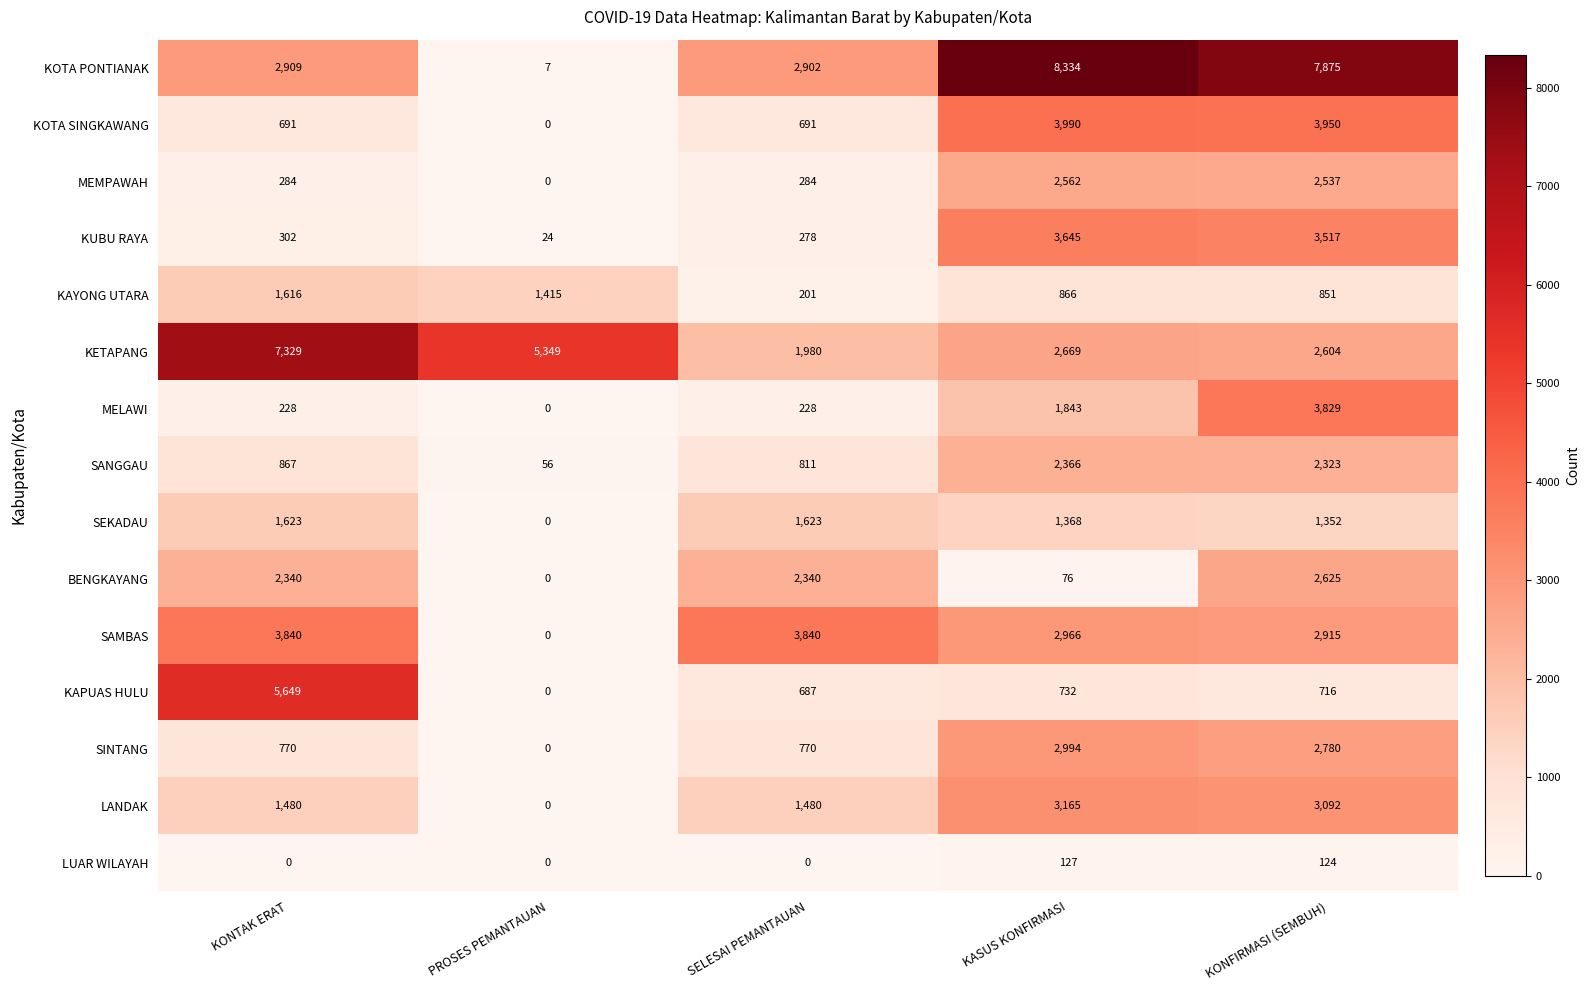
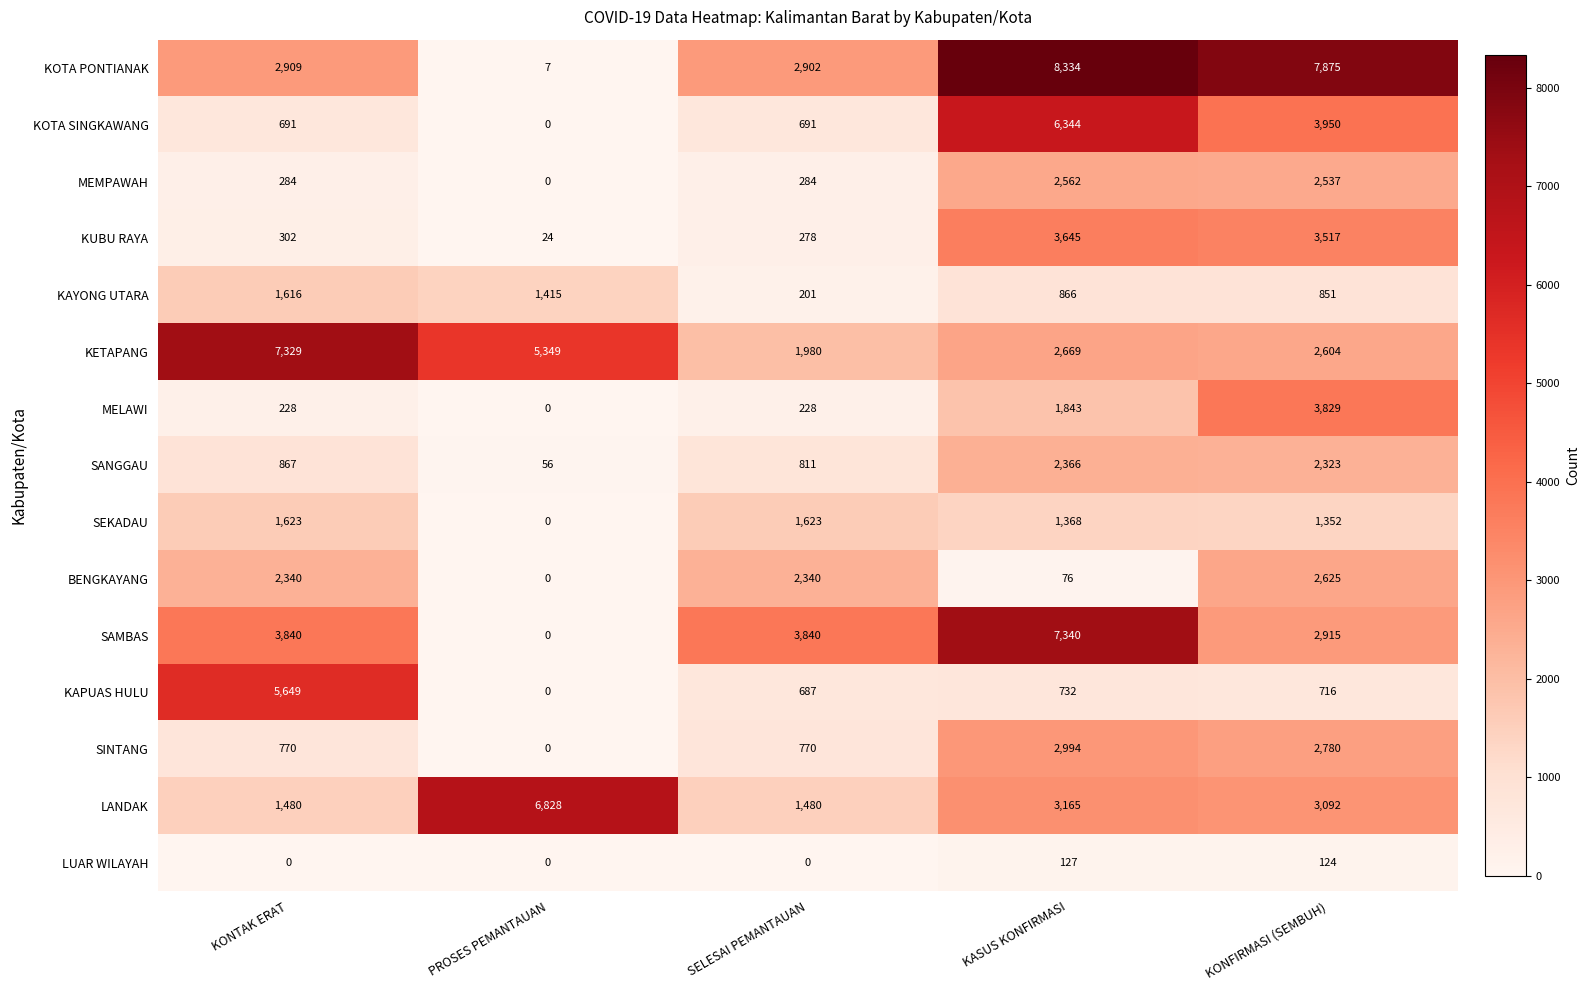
KOTA SINGKAWANG, KASUS KONFIRMASI: 3,990 -> 6,344
SAMBAS, KASUS KONFIRMASI: 2,966 -> 7,340
LANDAK, PROSES PEMANTAUAN: 0 -> 6,828
